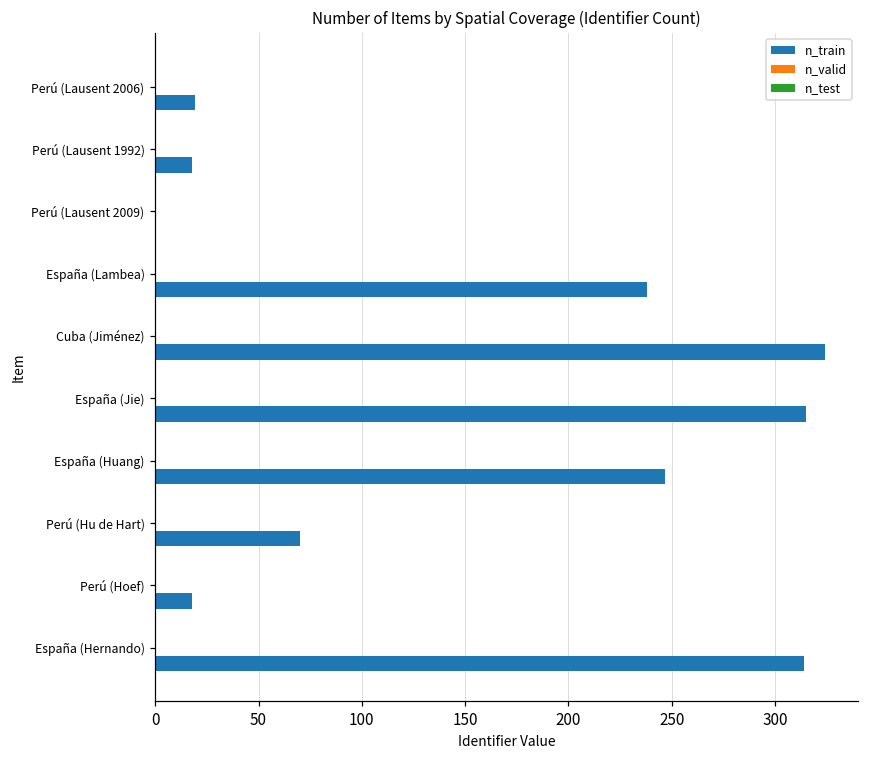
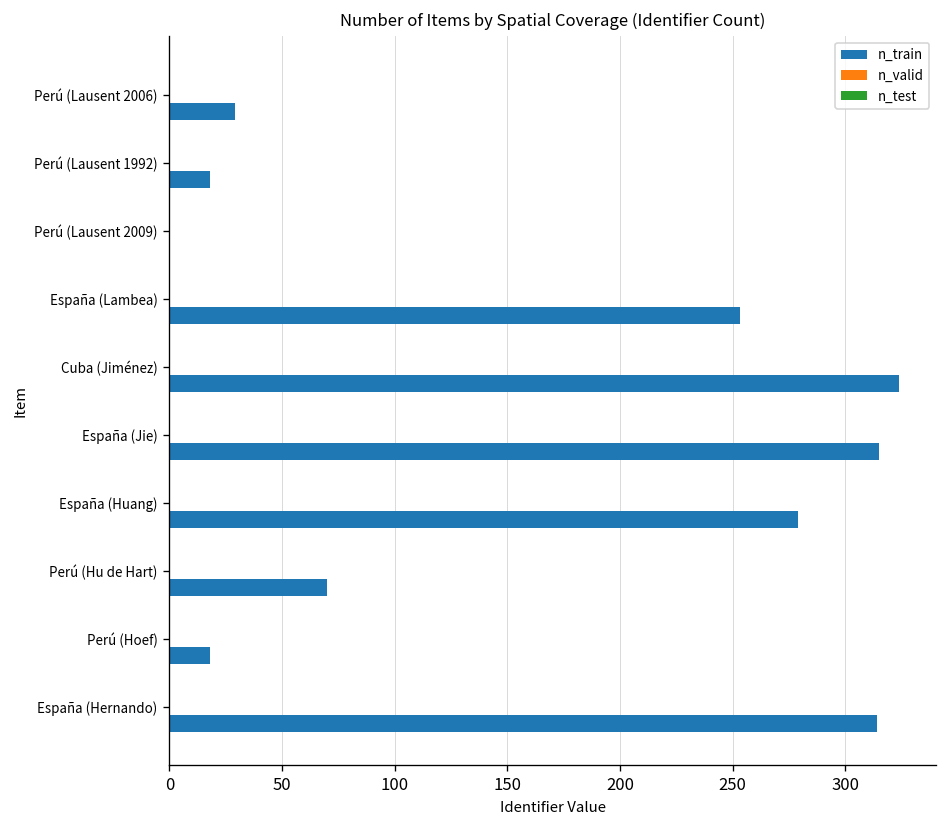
n_train, Perú (Lausent 2006): 19 -> 29
n_train, España (Lambea): 238 -> 253
n_train, España (Huang): 247 -> 279
